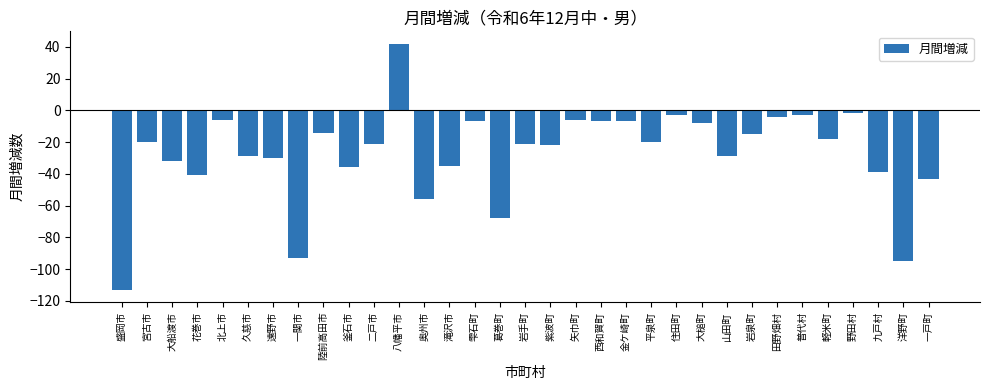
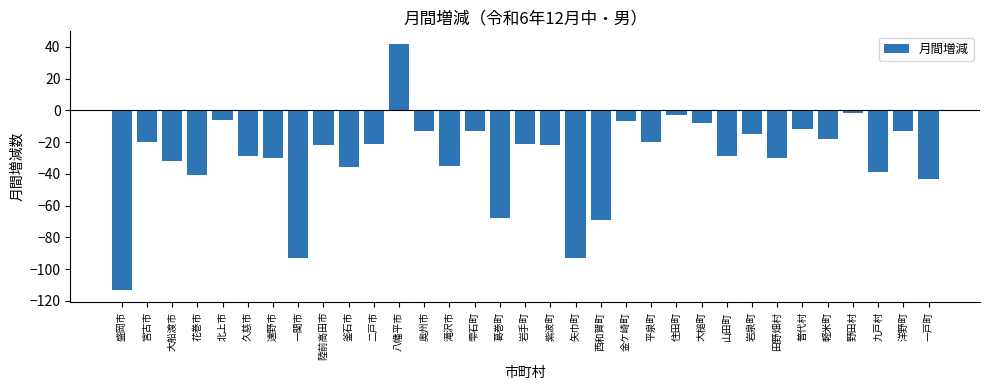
陸前高田市: -14 -> -22
奥州市: -56 -> -13
雫石町: -7 -> -13
矢巾町: -6 -> -93
西和賀町: -7 -> -69
田野畑村: -4 -> -30
普代村: -3 -> -12
洋野町: -95 -> -13
